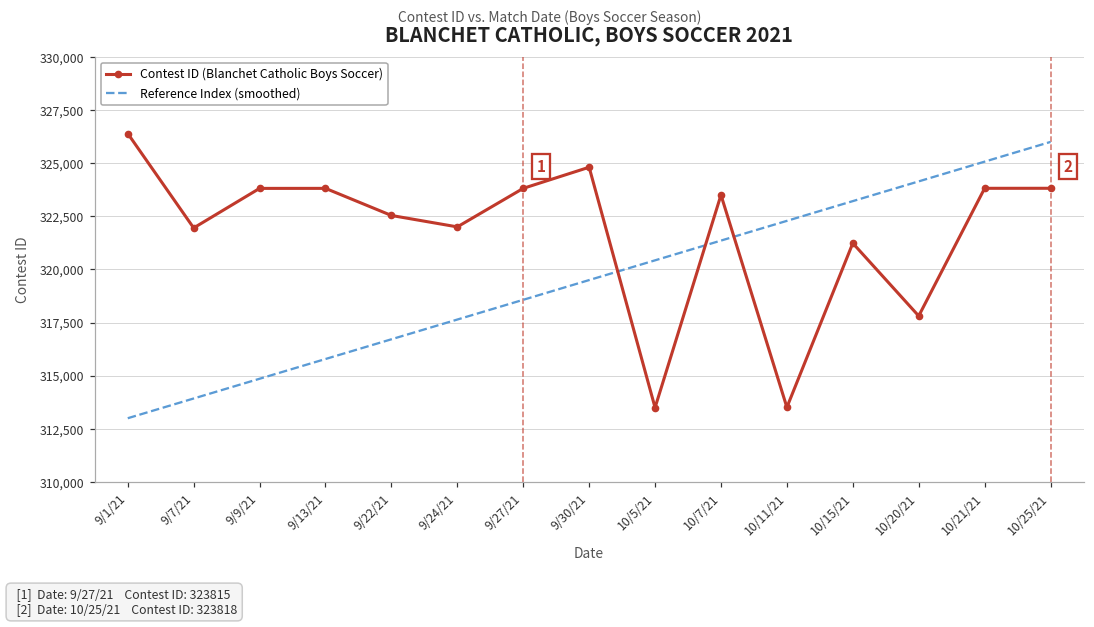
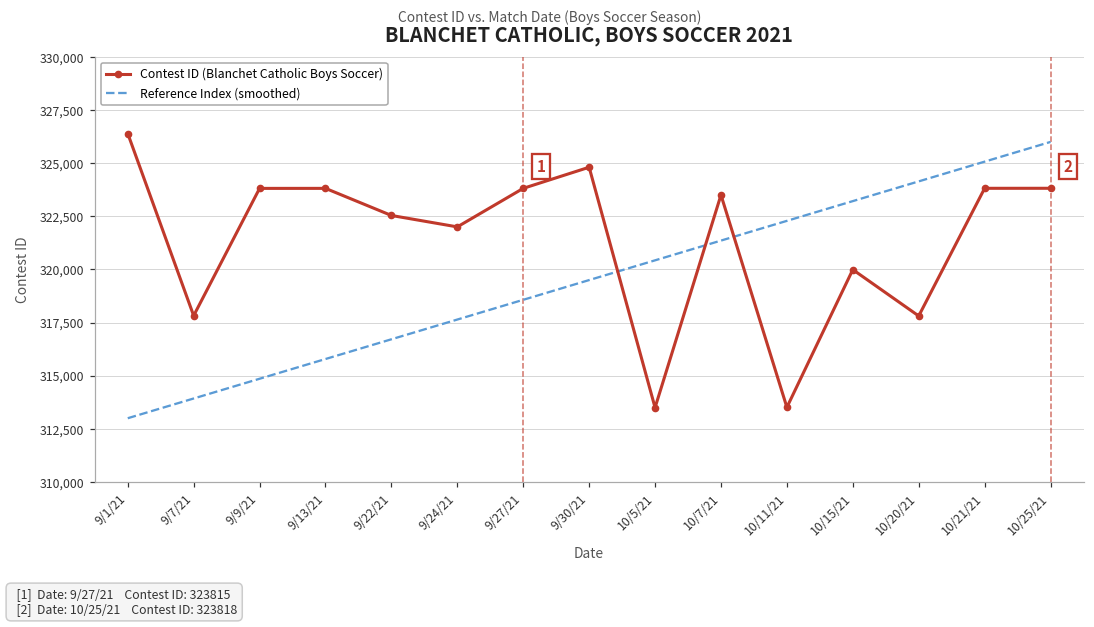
Contest ID (Blanchet Catholic Boys Soccer), 9/7/21: 322,000 -> 317,800
Contest ID (Blanchet Catholic Boys Soccer), 10/15/21: 321,200 -> 320,000
